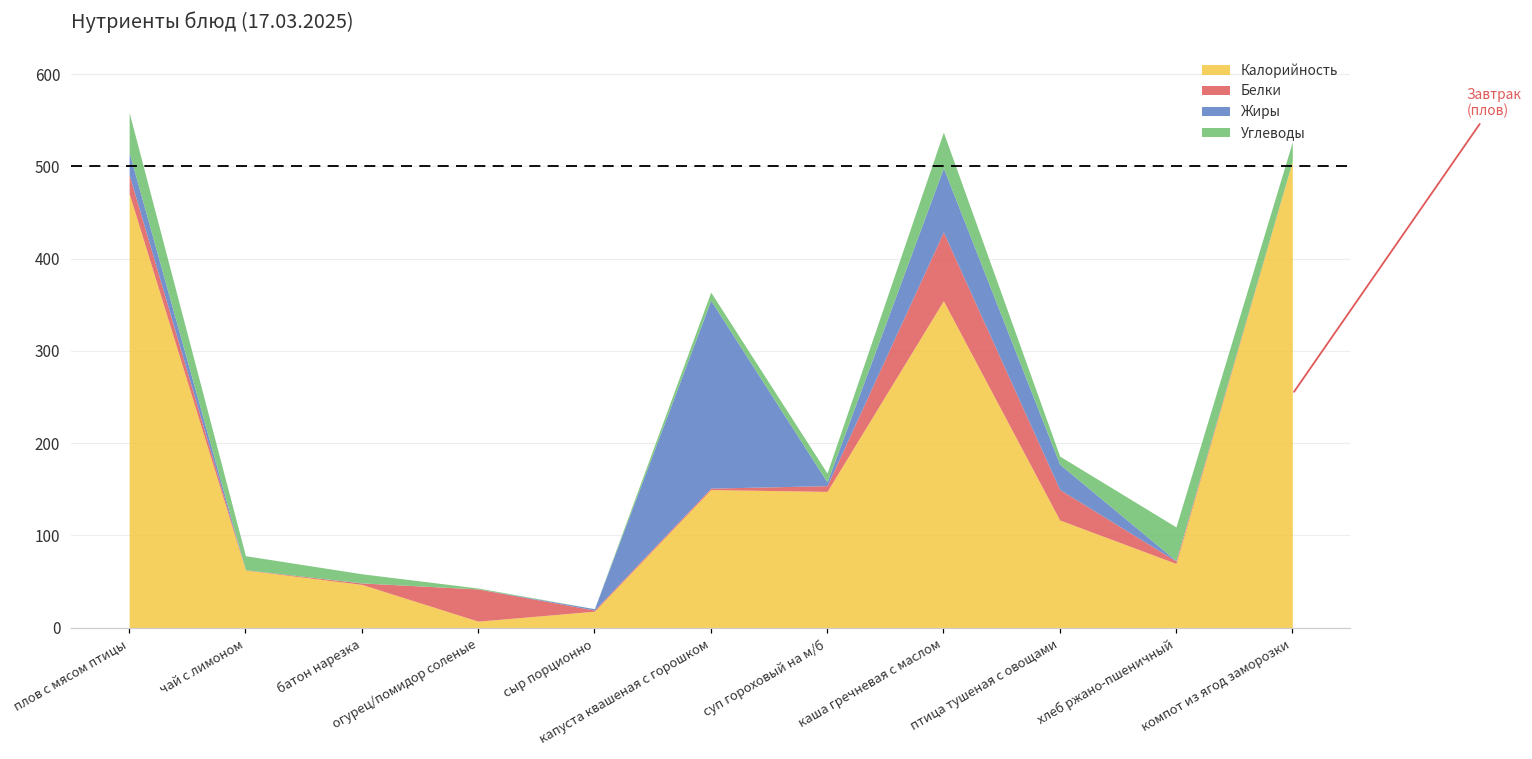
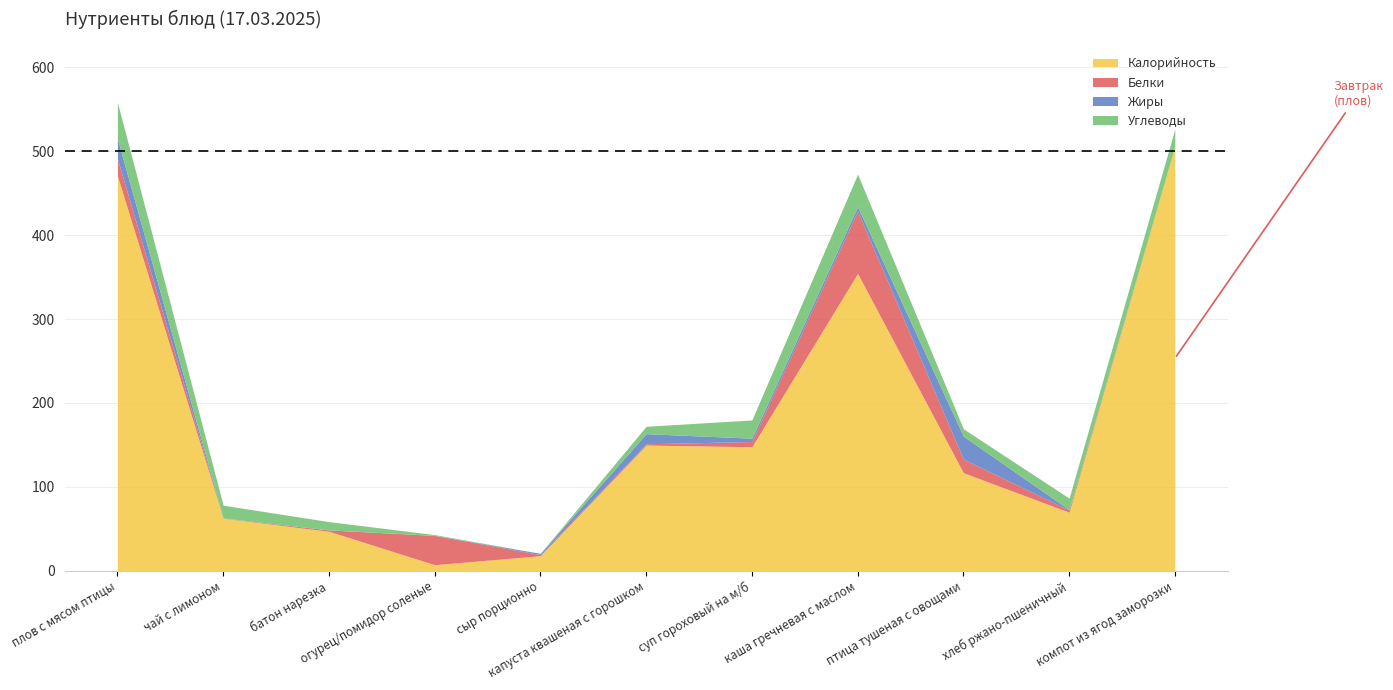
Жиры, капуста квашеная с горошком: 200 -> 10
Углеводы, суп гороховый на м/б: 10 -> 20
Жиры, каша гречневая с маслом: 70 -> 10
Белки, птица тушеная с овощами: 30 -> 20
Углеводы, хлеб ржано-пшеничный: 40 -> 10
